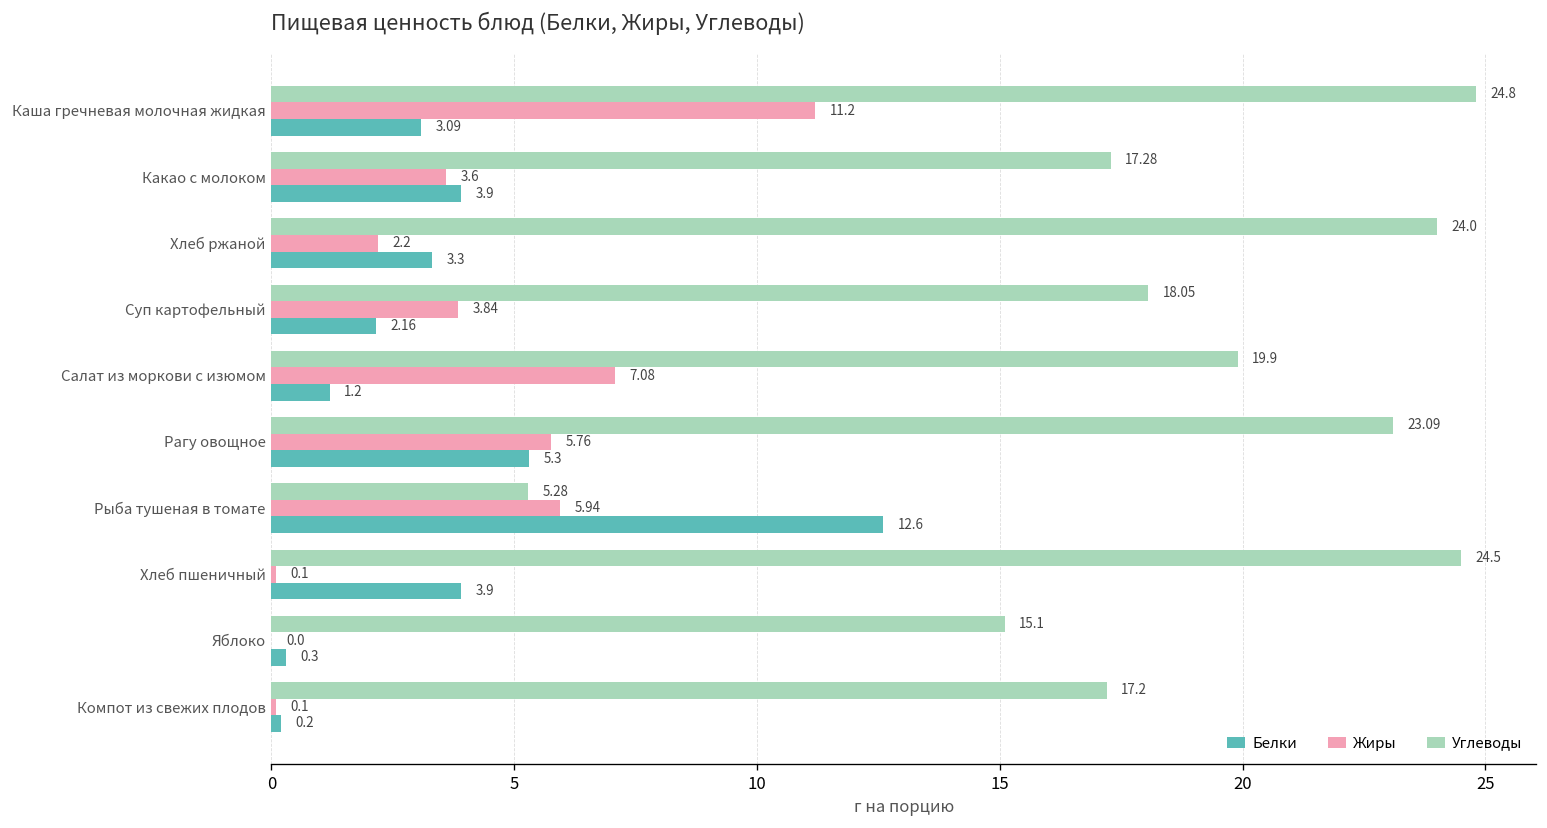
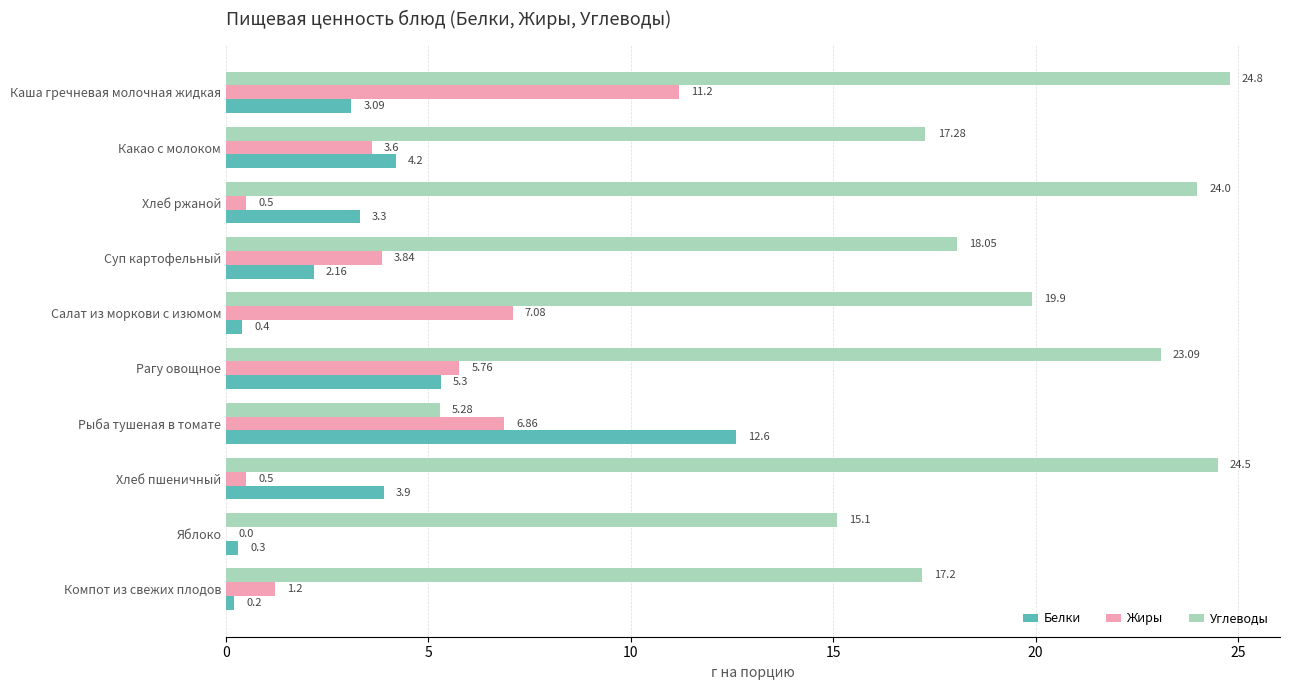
Белки, Какао с молоком: 3.9 -> 4.2
Жиры, Хлеб ржаной: 2.2 -> 0.5
Белки, Салат из моркови с изюмом: 1.2 -> 0.4
Жиры, Рыба тушеная в томате: 5.94 -> 6.86
Жиры, Хлеб пшеничный: 0.1 -> 0.5
Жиры, Компот из свежих плодов: 0.1 -> 1.2
